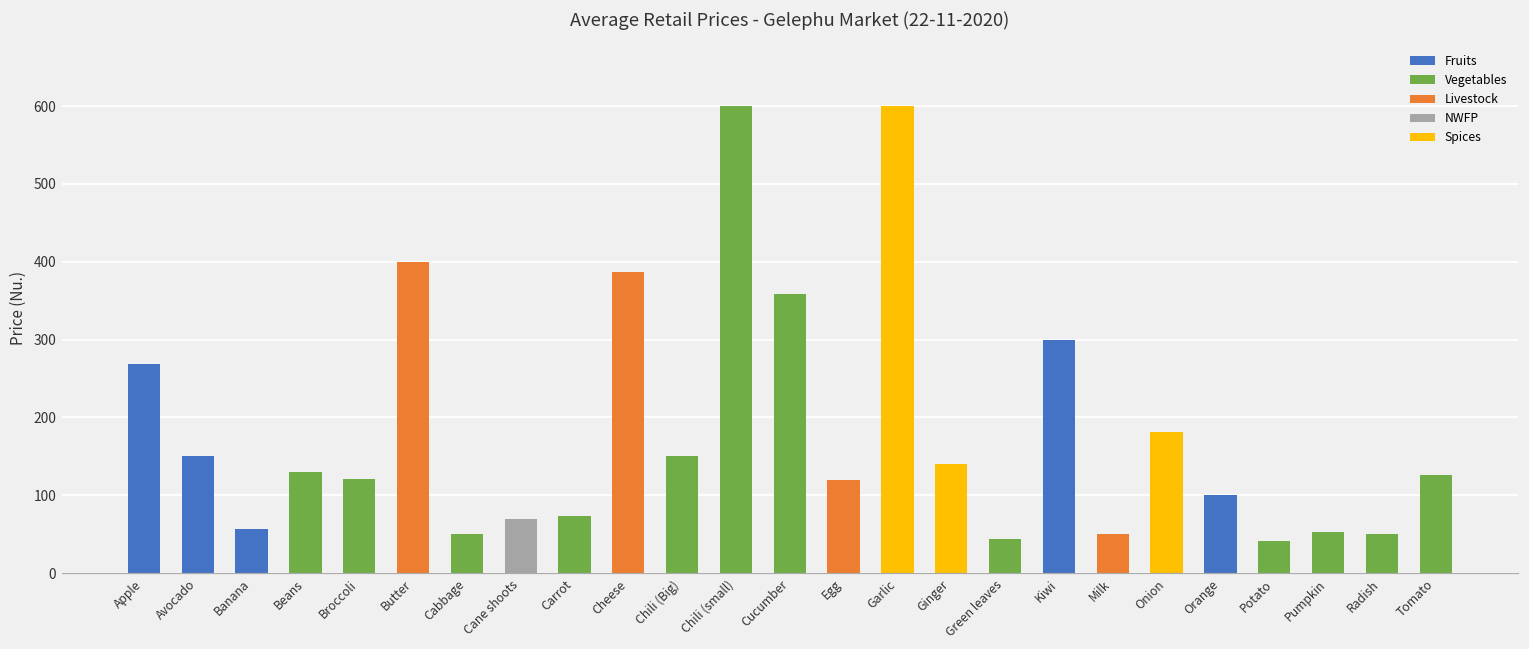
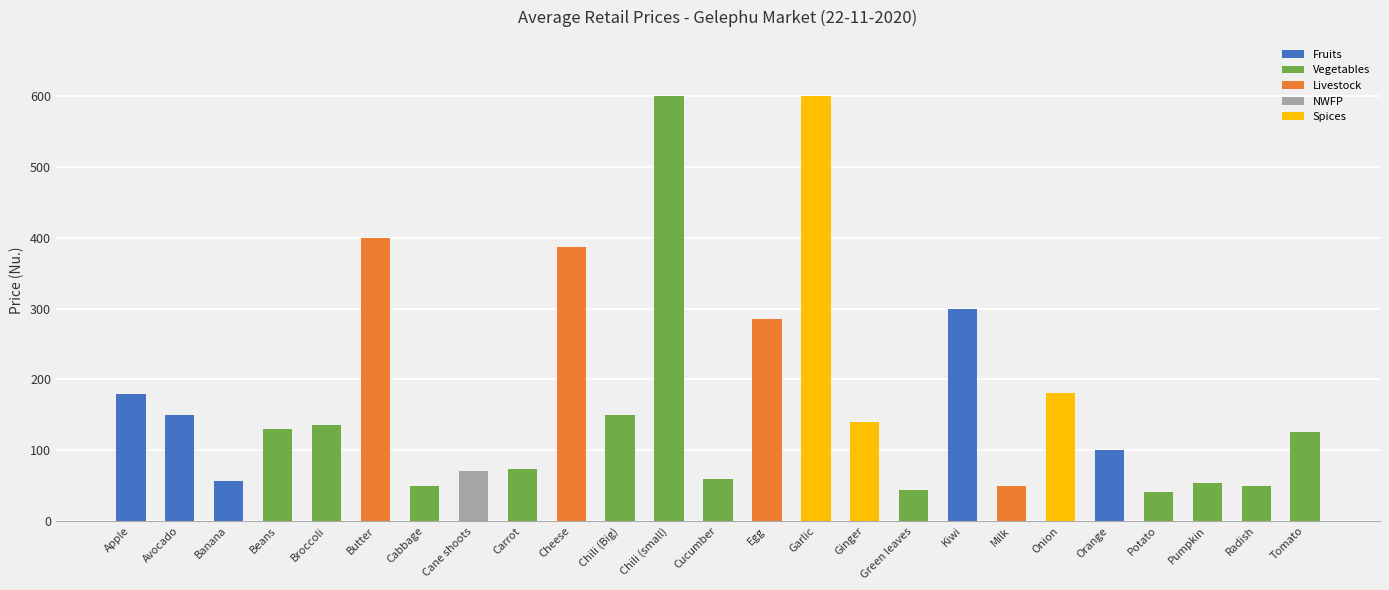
Apple: 270 -> 180
Broccoli: 120 -> 140
Cucumber: 360 -> 60
Egg: 120 -> 290
